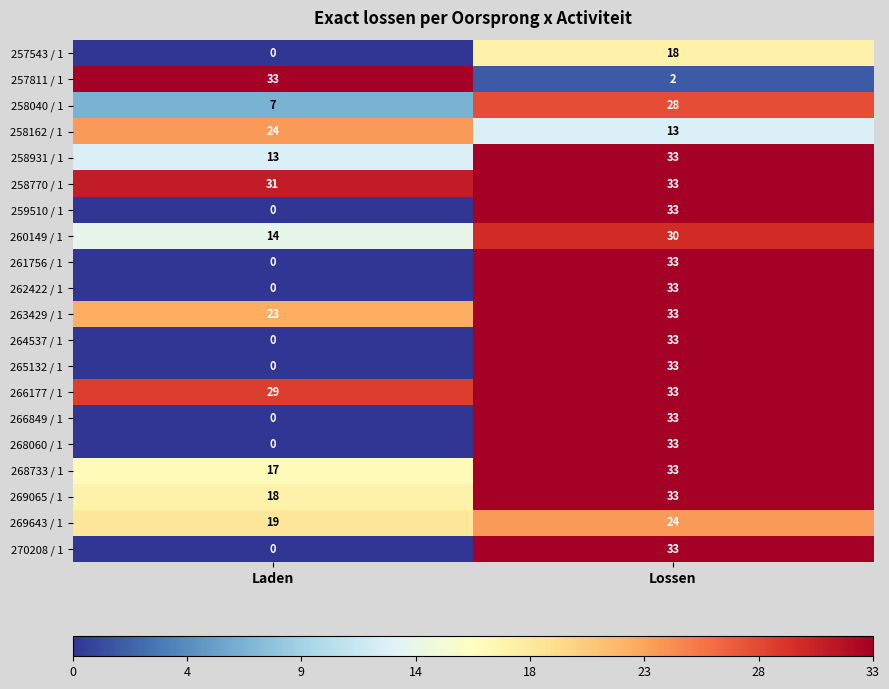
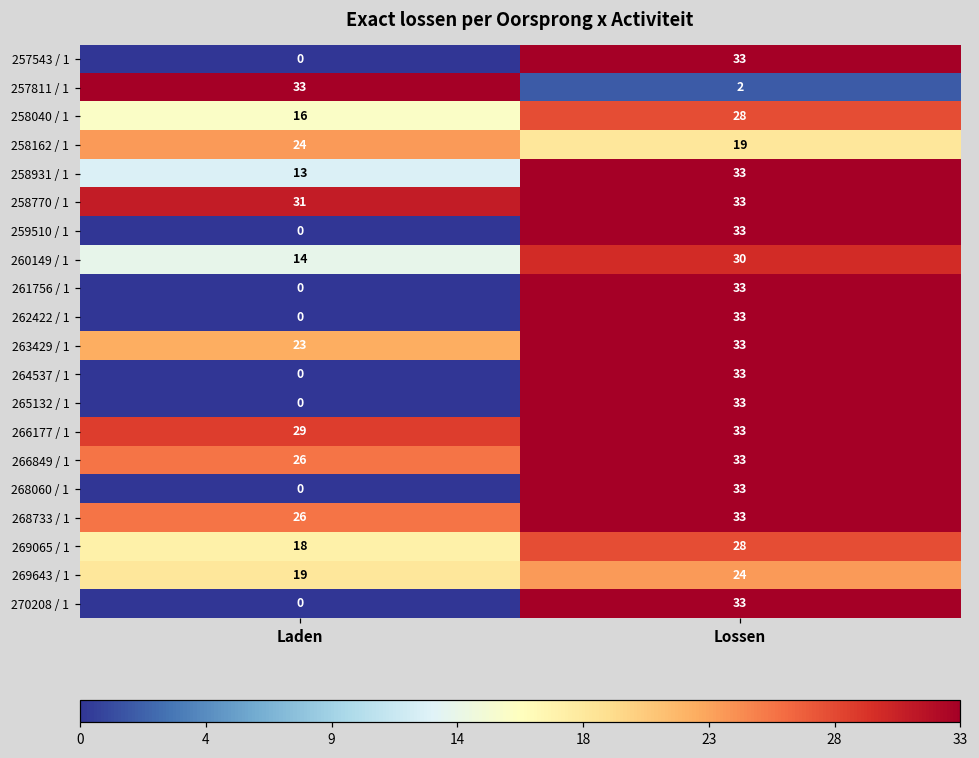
257543 / 1, Lossen: 18 -> 33
258040 / 1, Laden: 7 -> 16
258162 / 1, Lossen: 13 -> 19
266849 / 1, Laden: 0 -> 26
268733 / 1, Laden: 17 -> 26
269065 / 1, Lossen: 33 -> 28
